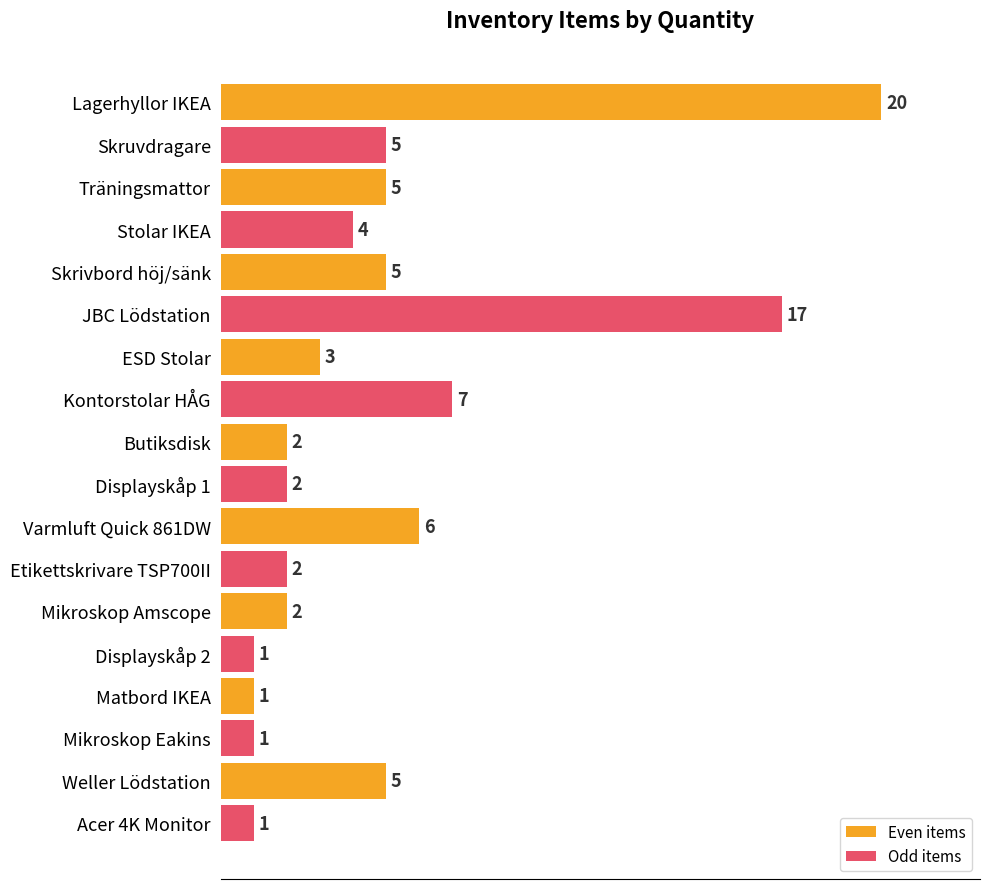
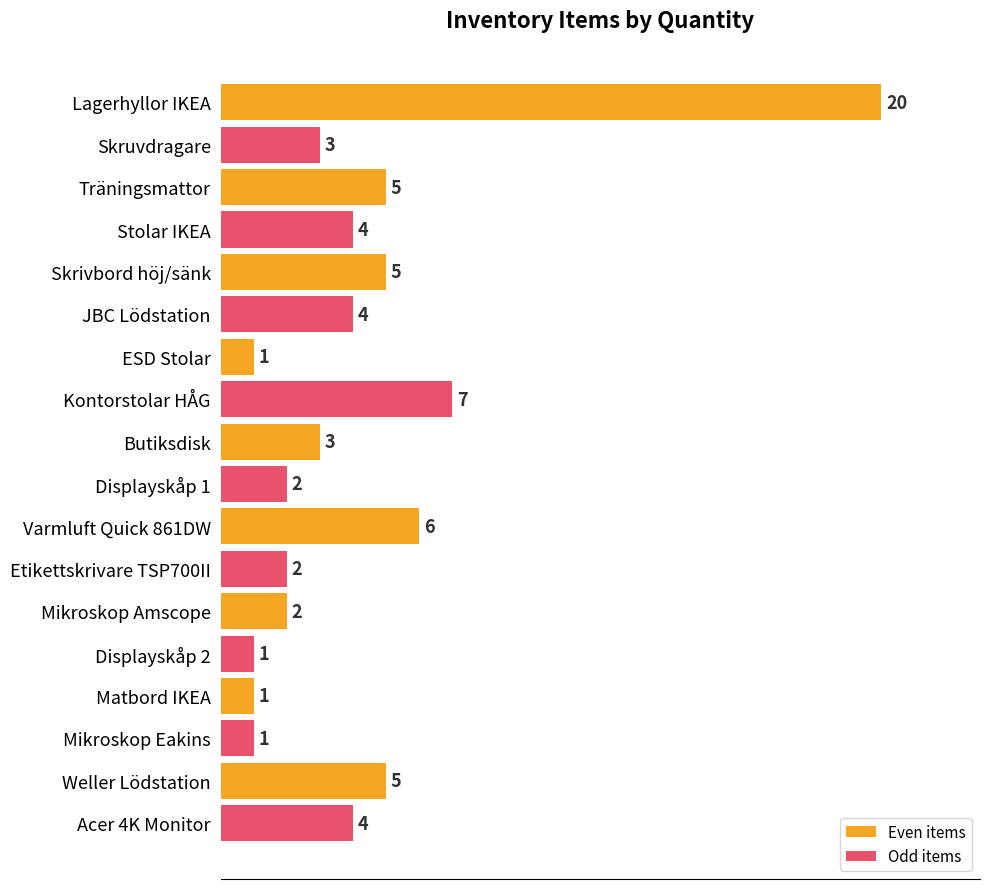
Odd items, Skruvdragare: 5 -> 3
Odd items, JBC Lödstation: 17 -> 4
Even items, ESD Stolar: 3 -> 1
Even items, Butiksdisk: 2 -> 3
Odd items, Acer 4K Monitor: 1 -> 4
